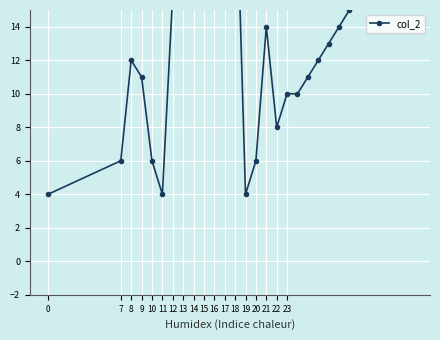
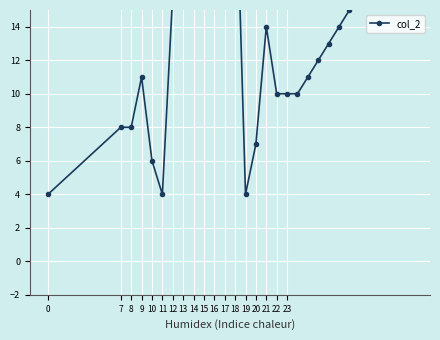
7: 6 -> 8
8: 12 -> 8
20: 6 -> 7
22: 8 -> 10
